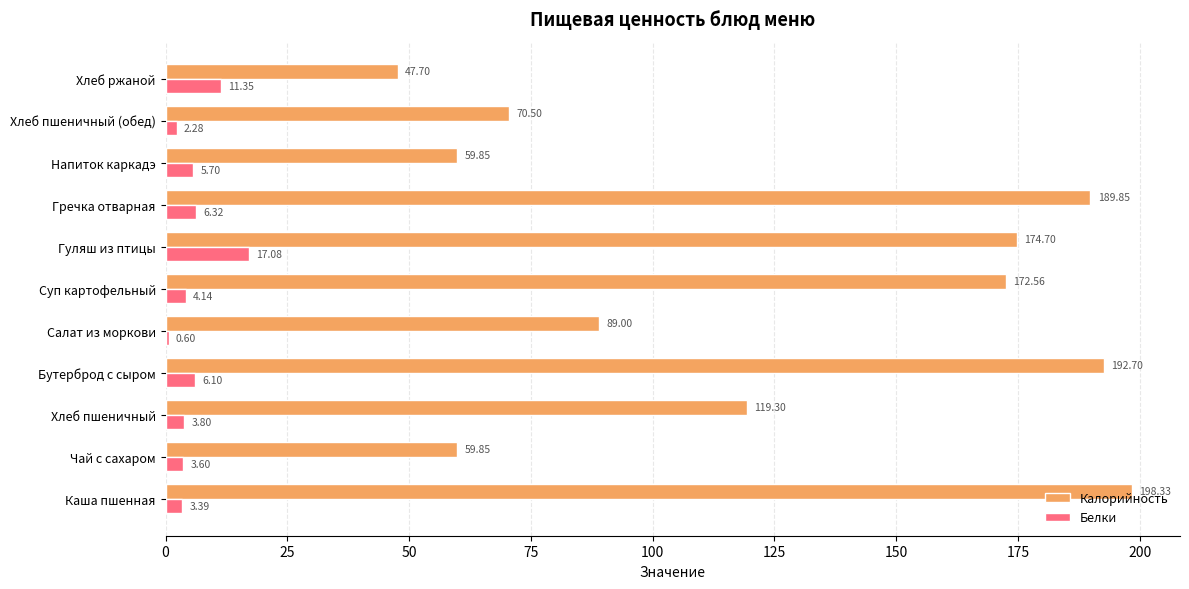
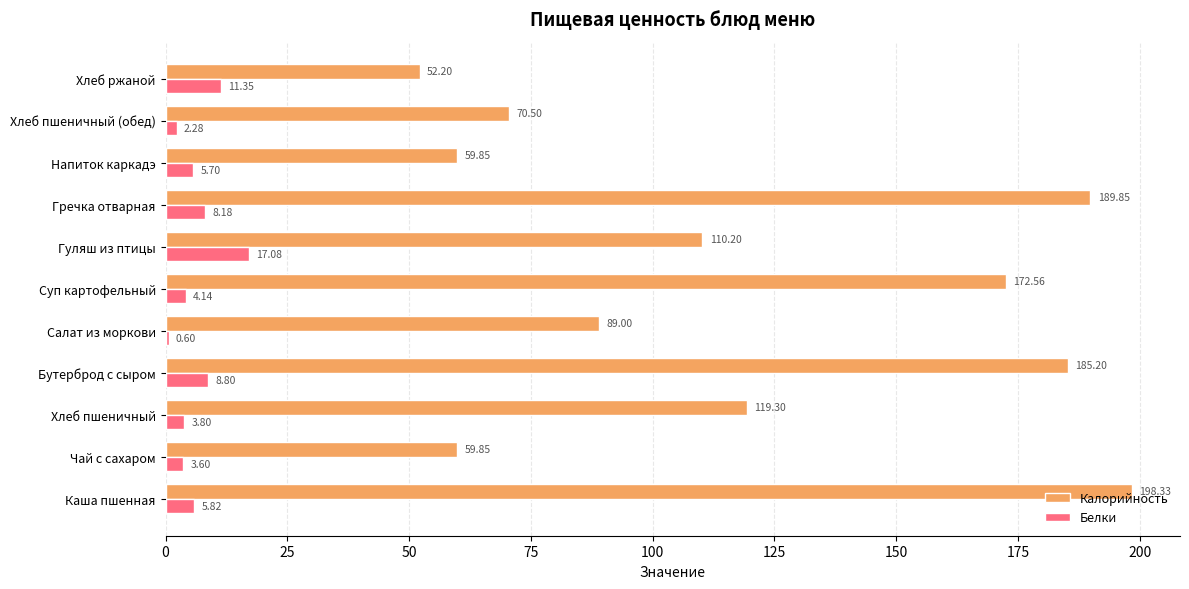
Калорийность, Хлеб ржаной: 47.70 -> 52.20
Белки, Гречка отварная: 6.32 -> 8.18
Калорийность, Гуляш из птицы: 174.70 -> 110.20
Калорийность, Бутерброд с сыром: 192.70 -> 185.20
Белки, Бутерброд с сыром: 6.10 -> 8.80
Белки, Каша пшенная: 3.39 -> 5.82
